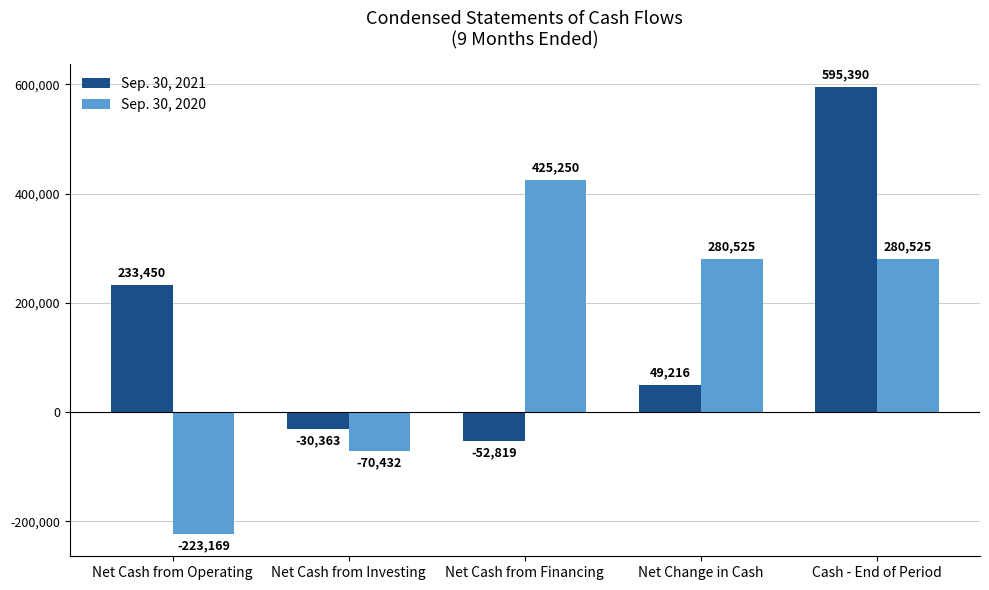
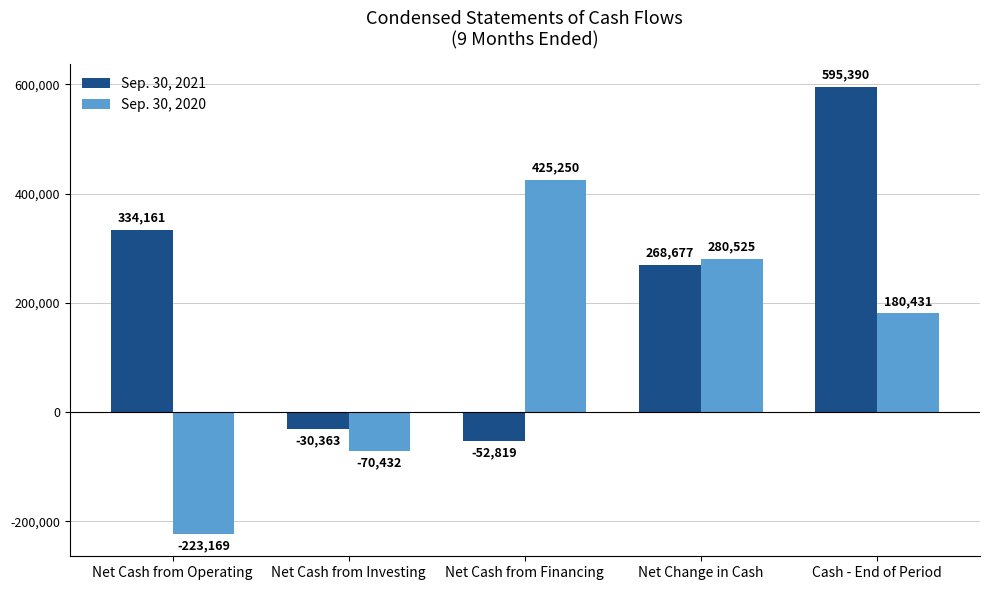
Sep. 30, 2021, Net Cash from Operating: 233,450 -> 334,161
Sep. 30, 2021, Net Change in Cash: 49,216 -> 268,677
Sep. 30, 2020, Cash - End of Period: 280,525 -> 180,431
